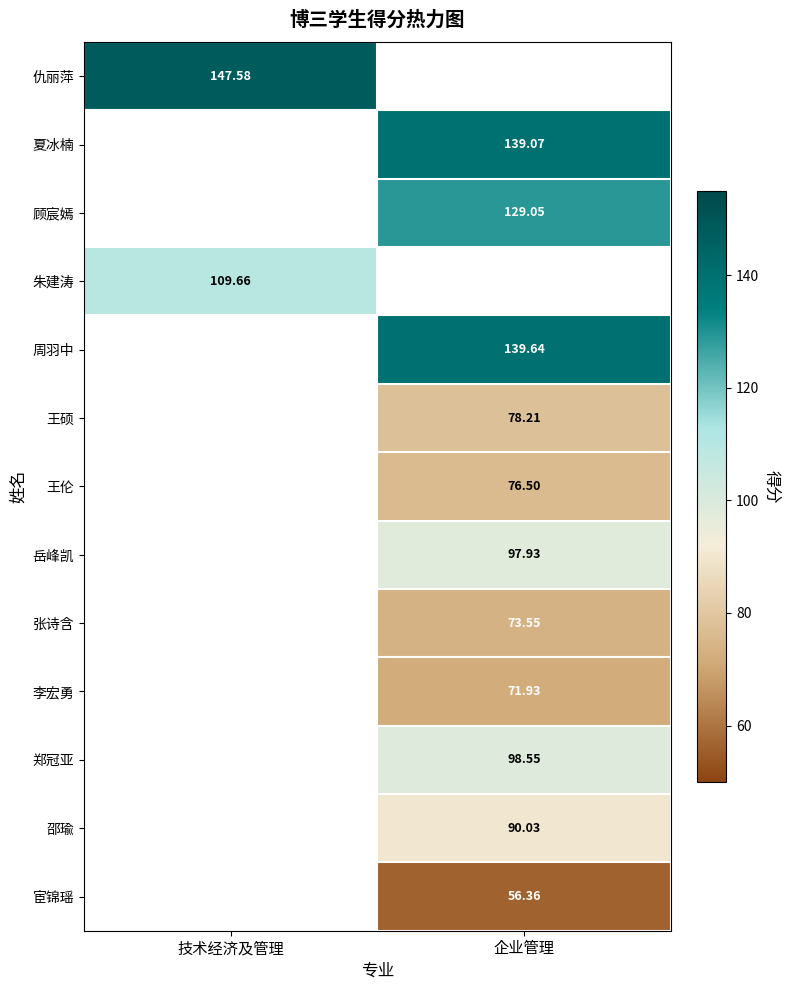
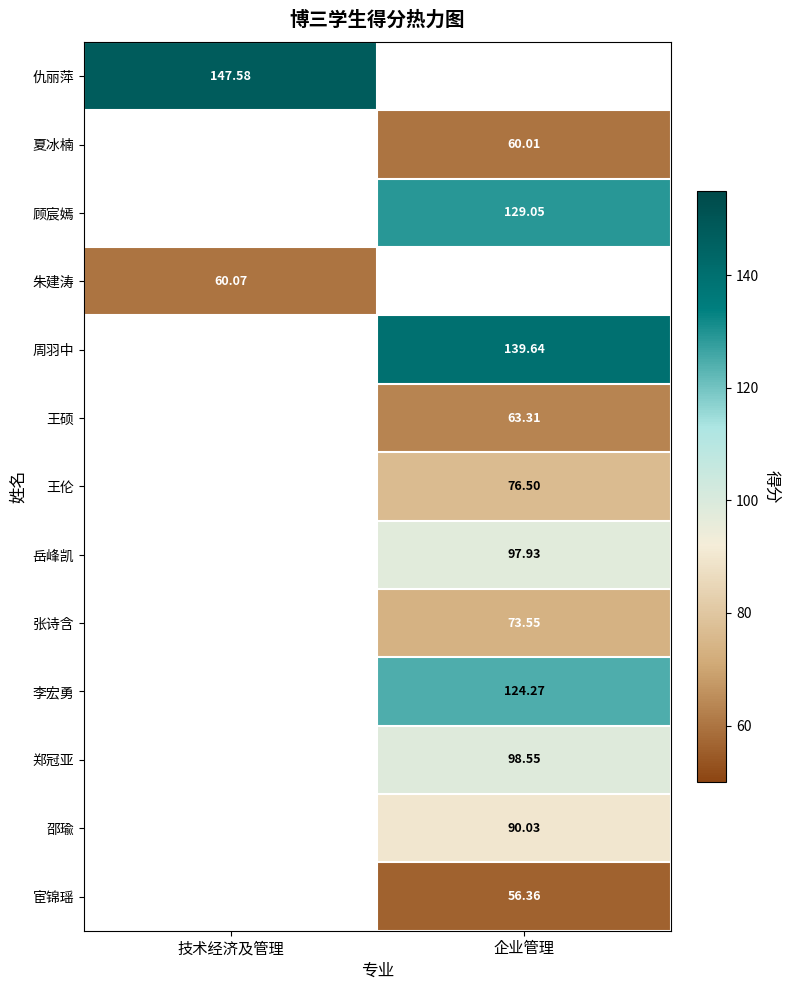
夏冰楠, 企业管理: 139.07 -> 60.01
朱建涛, 技术经济及管理: 109.66 -> 60.07
王硕, 企业管理: 78.21 -> 63.31
李宏勇, 企业管理: 71.93 -> 124.27
